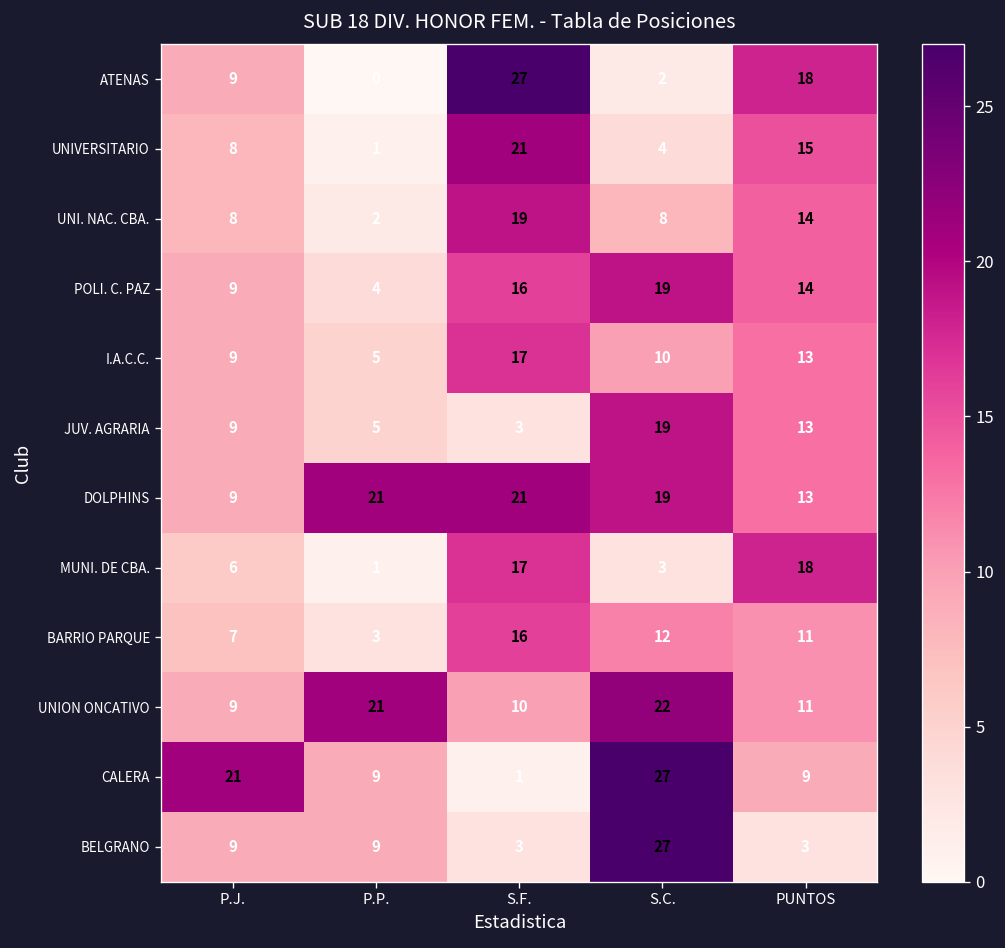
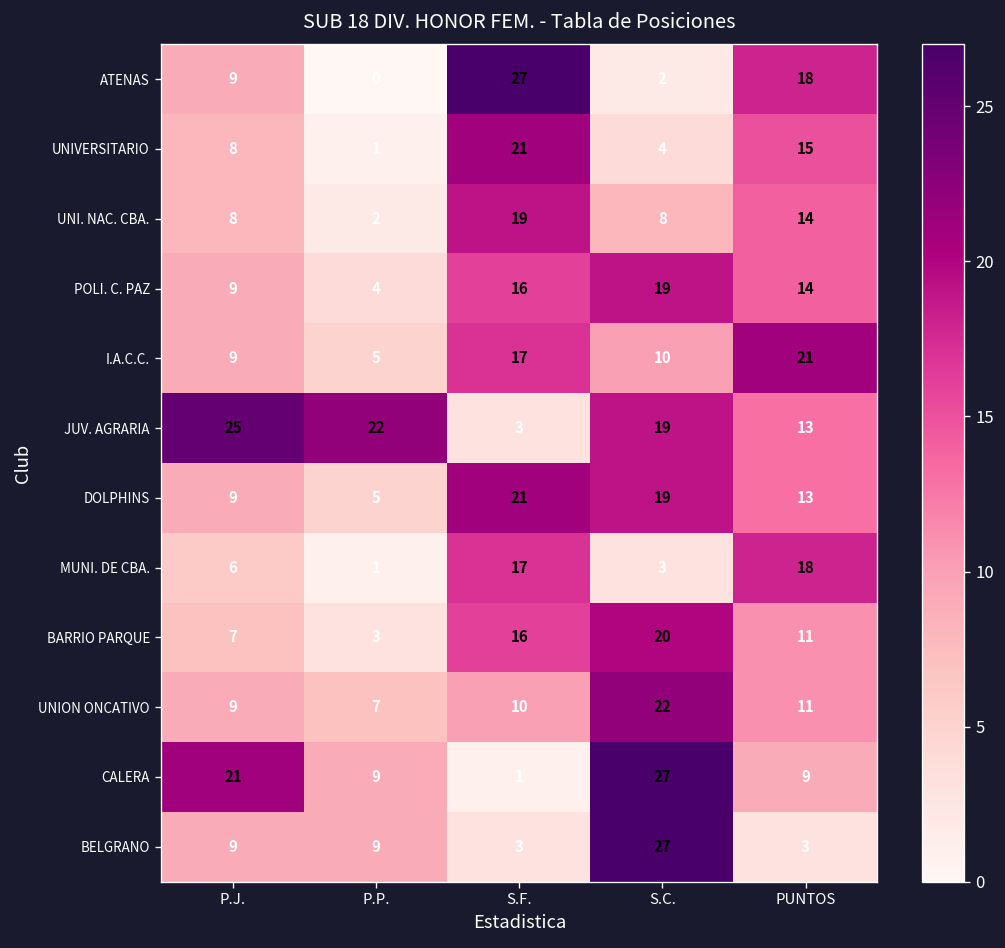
I.A.C.C., PUNTOS: 13 -> 21
JUV. AGRARIA, P.J.: 9 -> 25
JUV. AGRARIA, P.P.: 5 -> 22
DOLPHINS, P.P.: 21 -> 5
BARRIO PARQUE, S.C.: 12 -> 20
UNION ONCATIVO, P.P.: 21 -> 7
